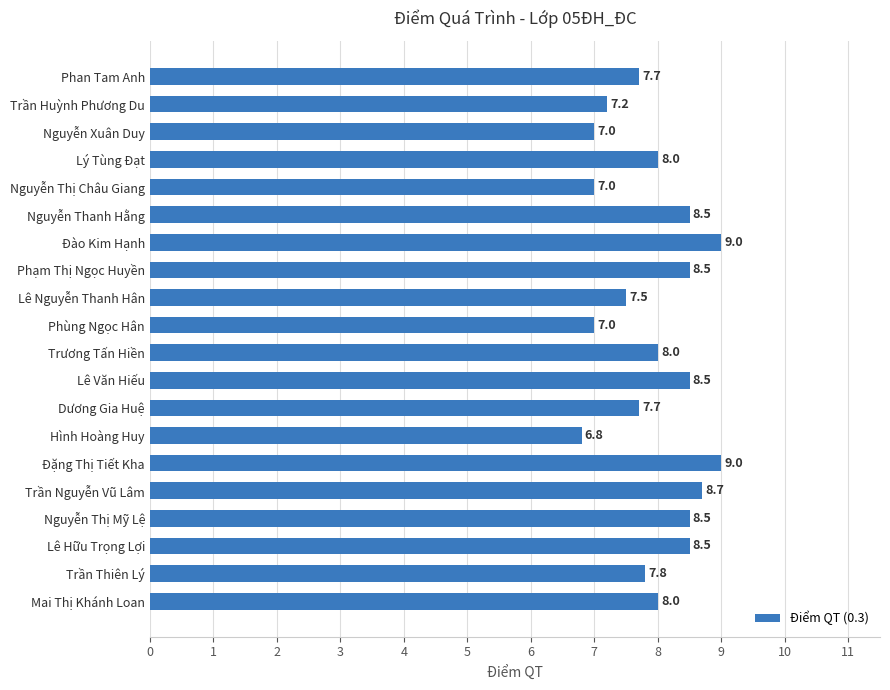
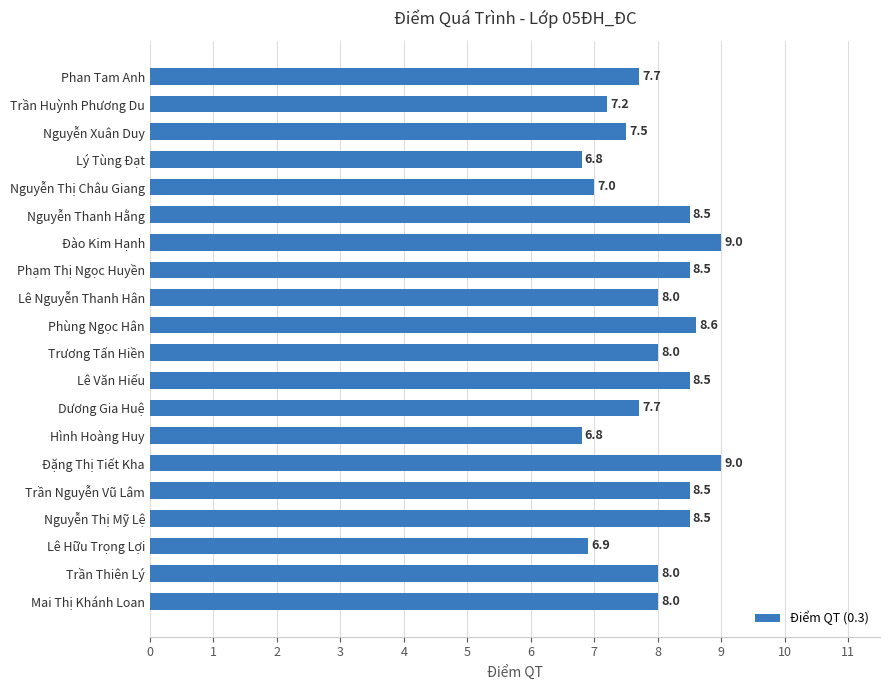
Nguyễn Xuân Duy: 7.0 -> 7.5
Lý Tùng Đạt: 8.0 -> 6.8
Lê Nguyễn Thanh Hân: 7.5 -> 8.0
Phùng Ngọc Hân: 7.0 -> 8.6
Trần Nguyễn Vũ Lâm: 8.7 -> 8.5
Lê Hữu Trọng Lợi: 8.5 -> 6.9
Trần Thiên Lý: 7.8 -> 8.0
